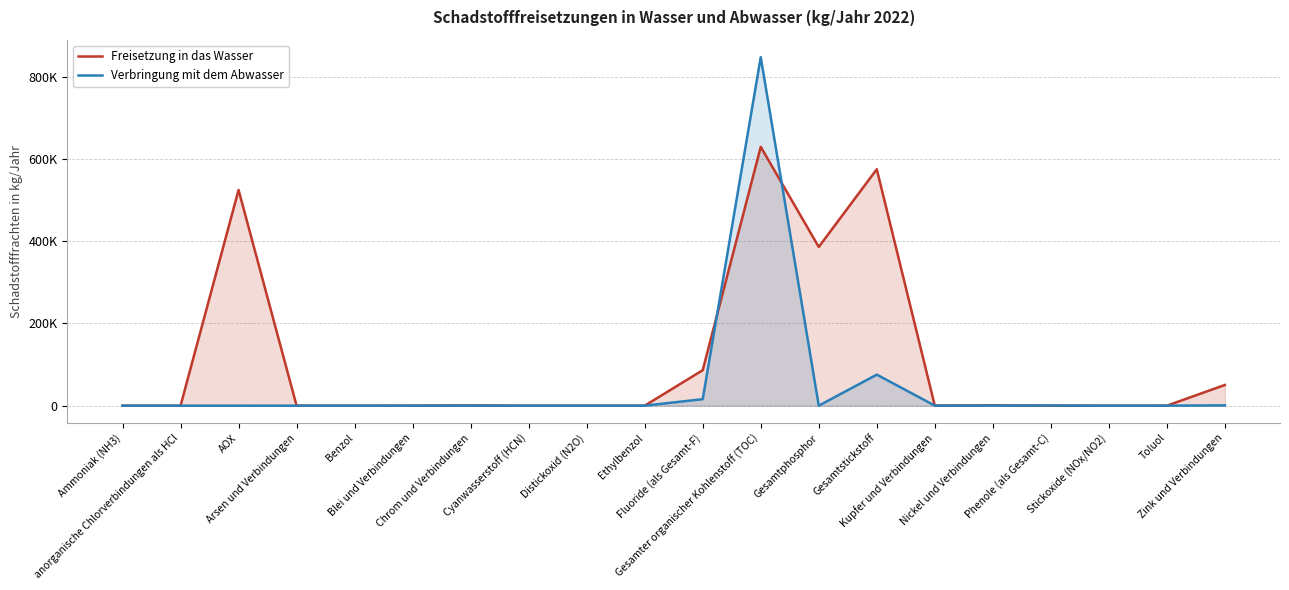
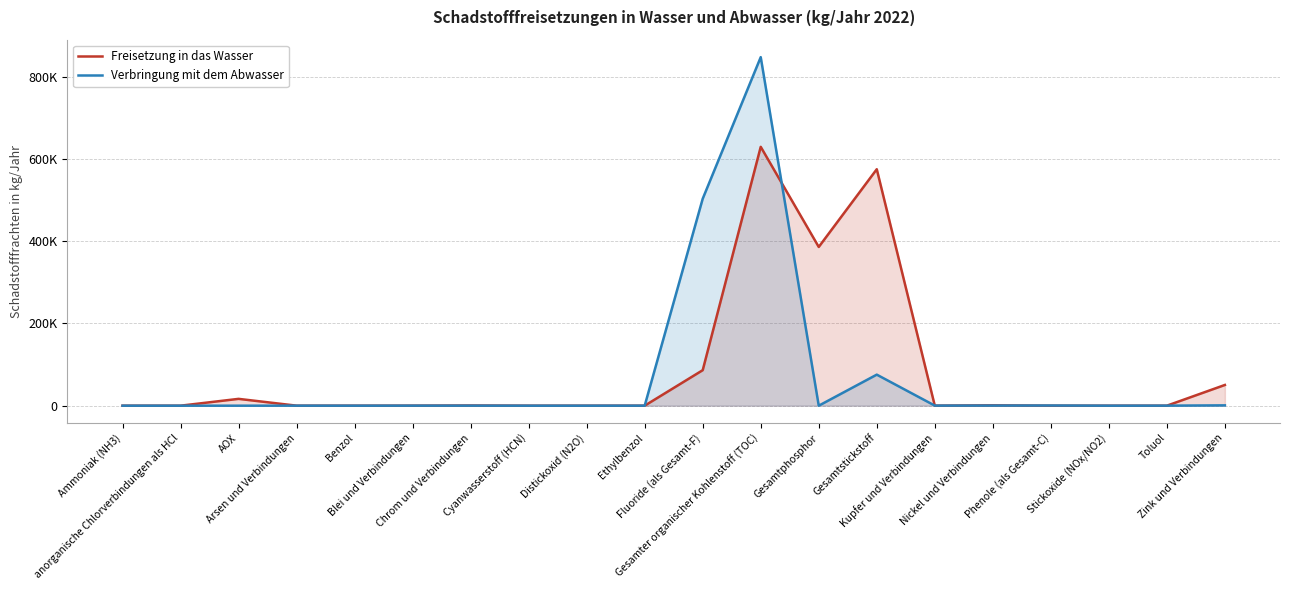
Freisetzung in das Wasser, AOX: 520000 -> 20000
Verbringung mit dem Abwasser, Fluoride (als Gesamt-F): 20000 -> 500000
